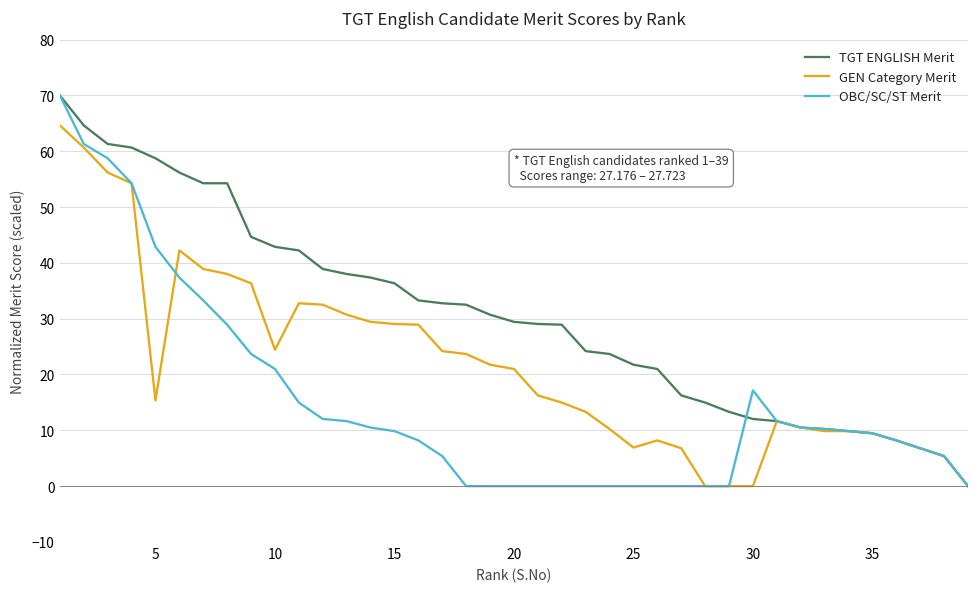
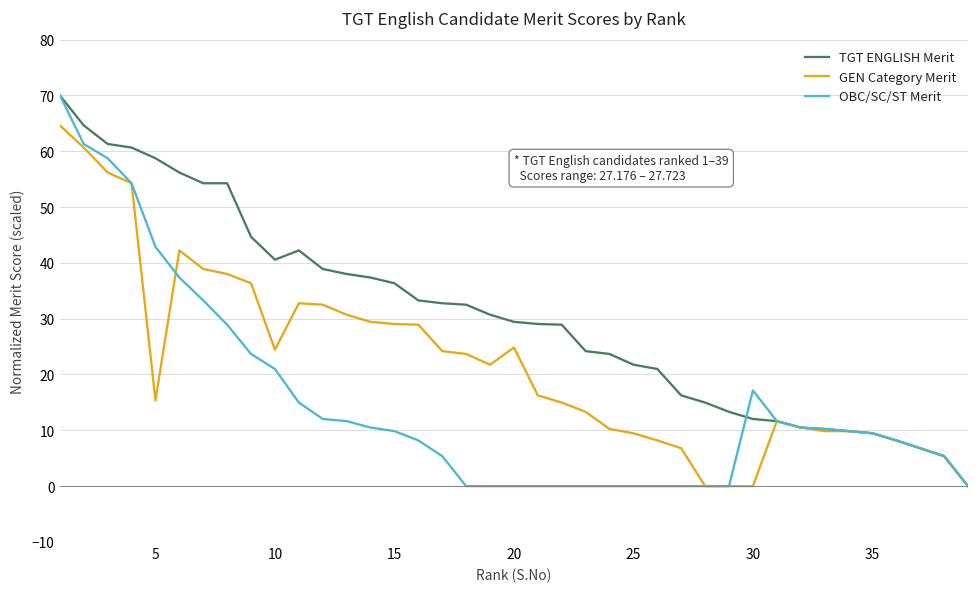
TGT ENGLISH Merit, 10: 43 -> 41
GEN Category Merit, 20: 21 -> 25
GEN Category Merit, 25: 7 -> 9
